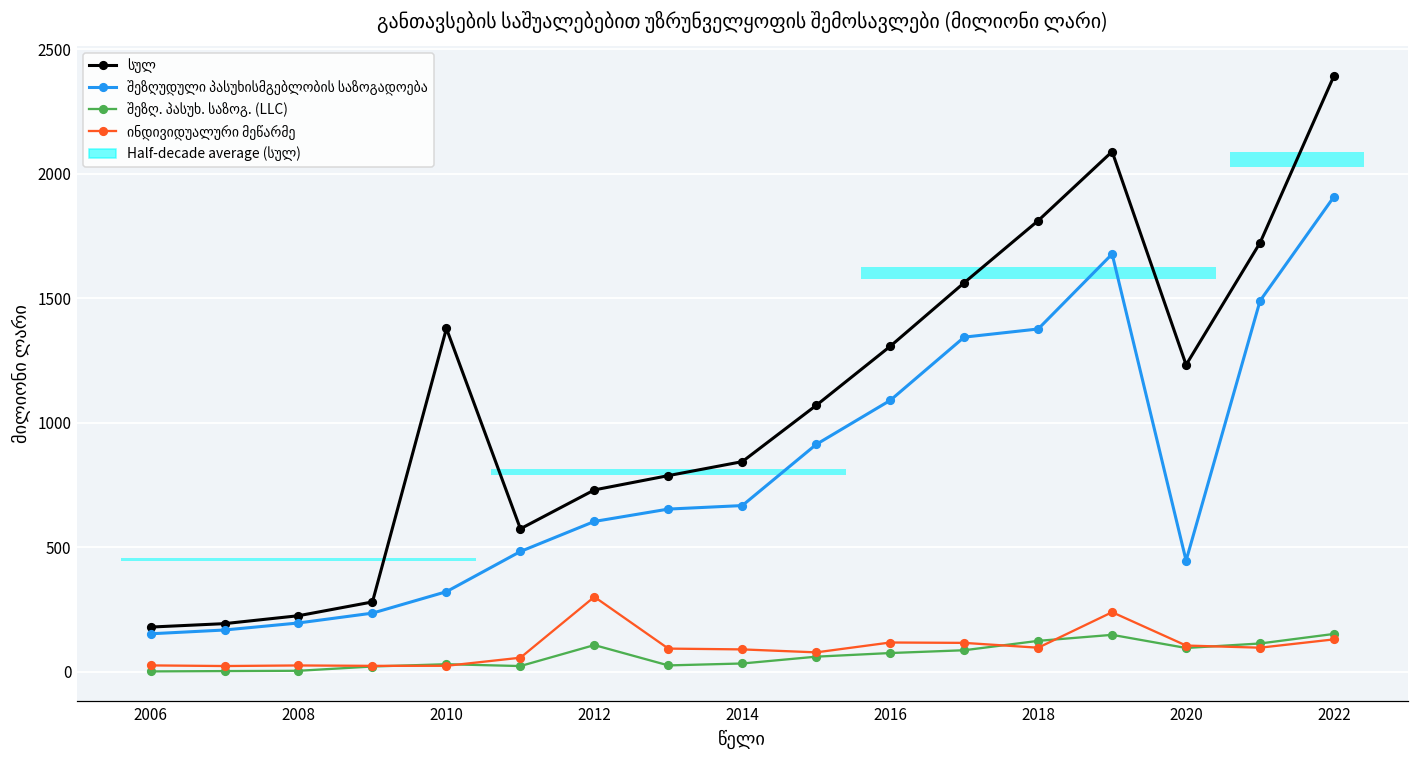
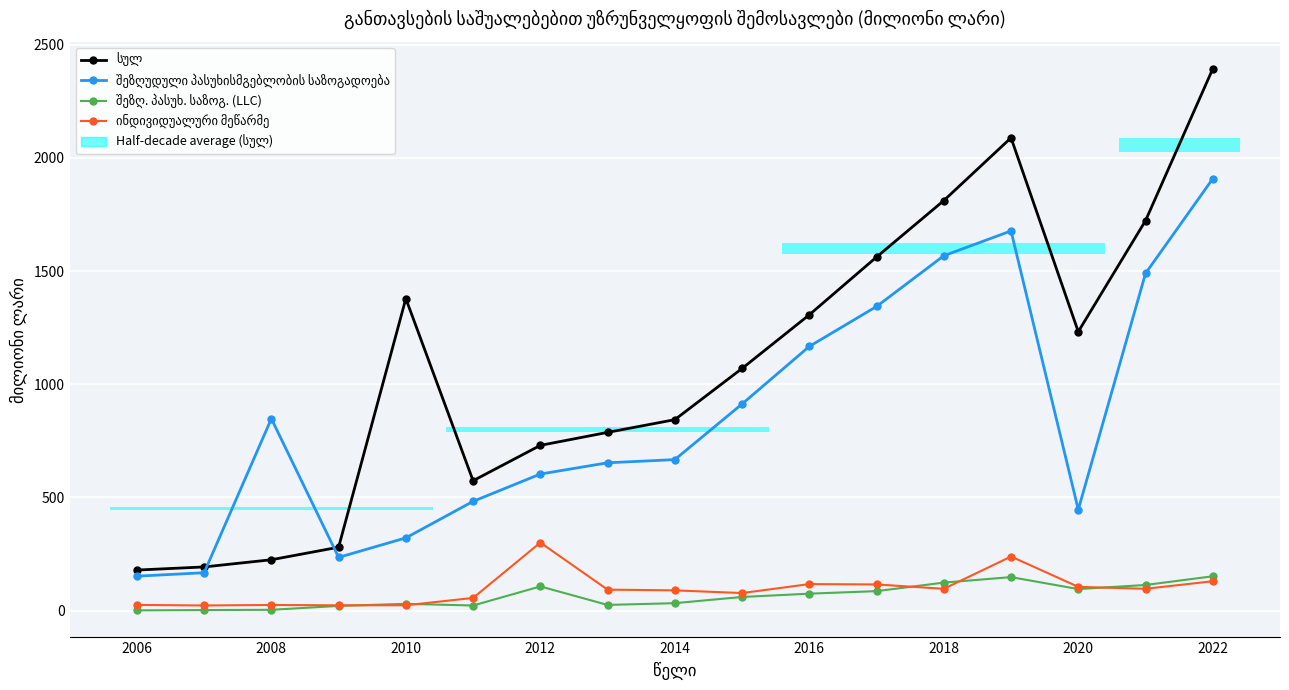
შეზღუდული პასუხისმგებლობის საზოგადოება, 2008: 200 -> 850
შეზღუდული პასუხისმგებლობის საზოგადოება, 2016: 1090 -> 1170
შეზღუდული პასუხისმგებლობის საზოგადოება, 2018: 1380 -> 1570
